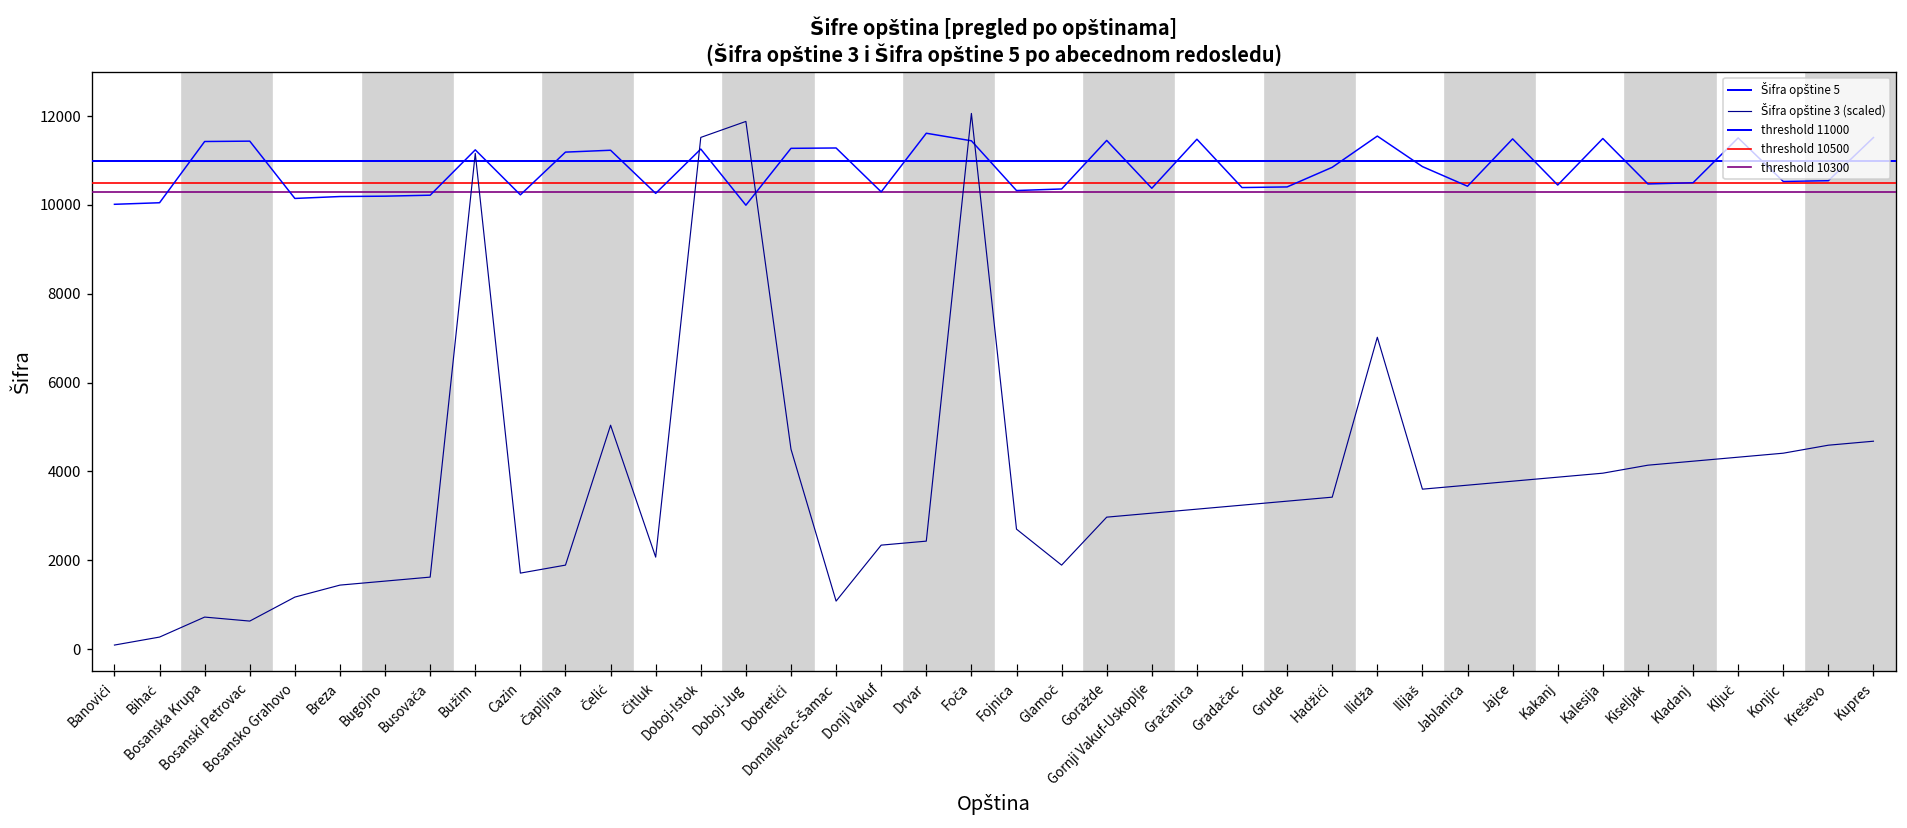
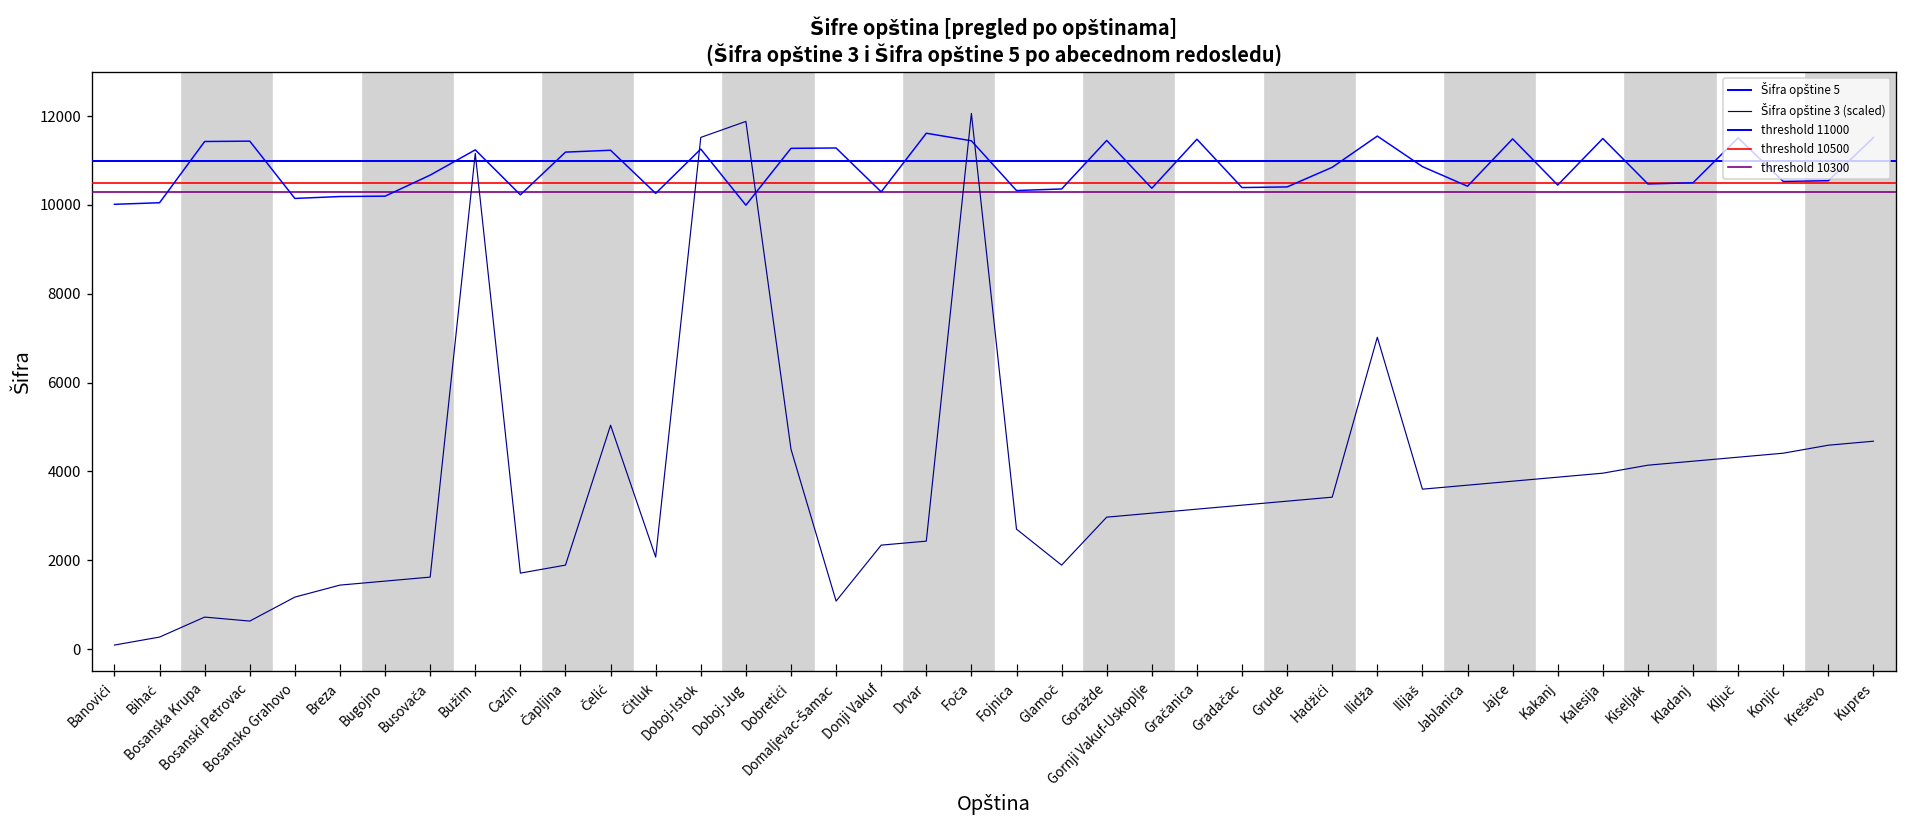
Šifra opštine 5, Busovača: 10200 -> 10700
